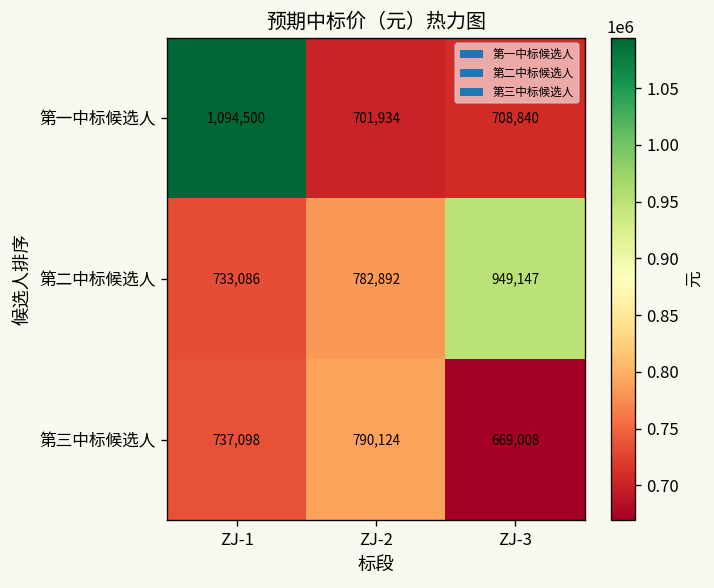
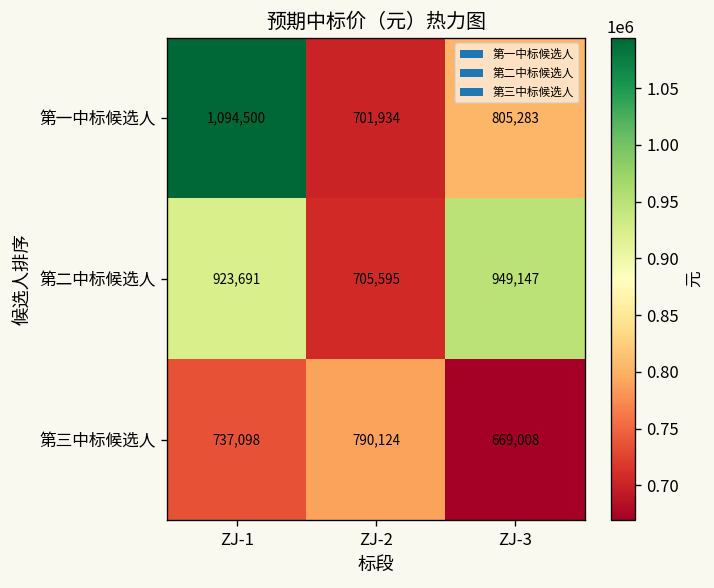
第一中标候选人, ZJ-3: 708,840 -> 805,283
第二中标候选人, ZJ-1: 733,086 -> 923,691
第二中标候选人, ZJ-2: 782,892 -> 705,595
